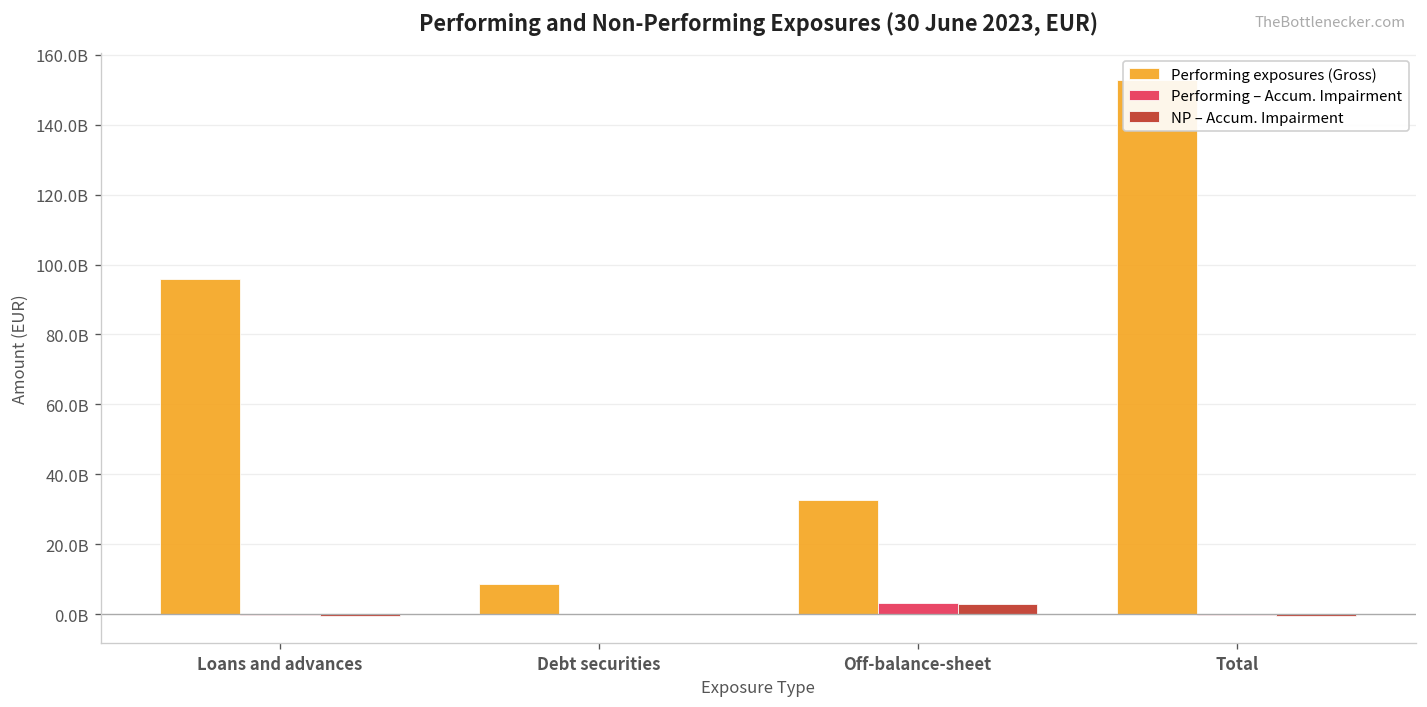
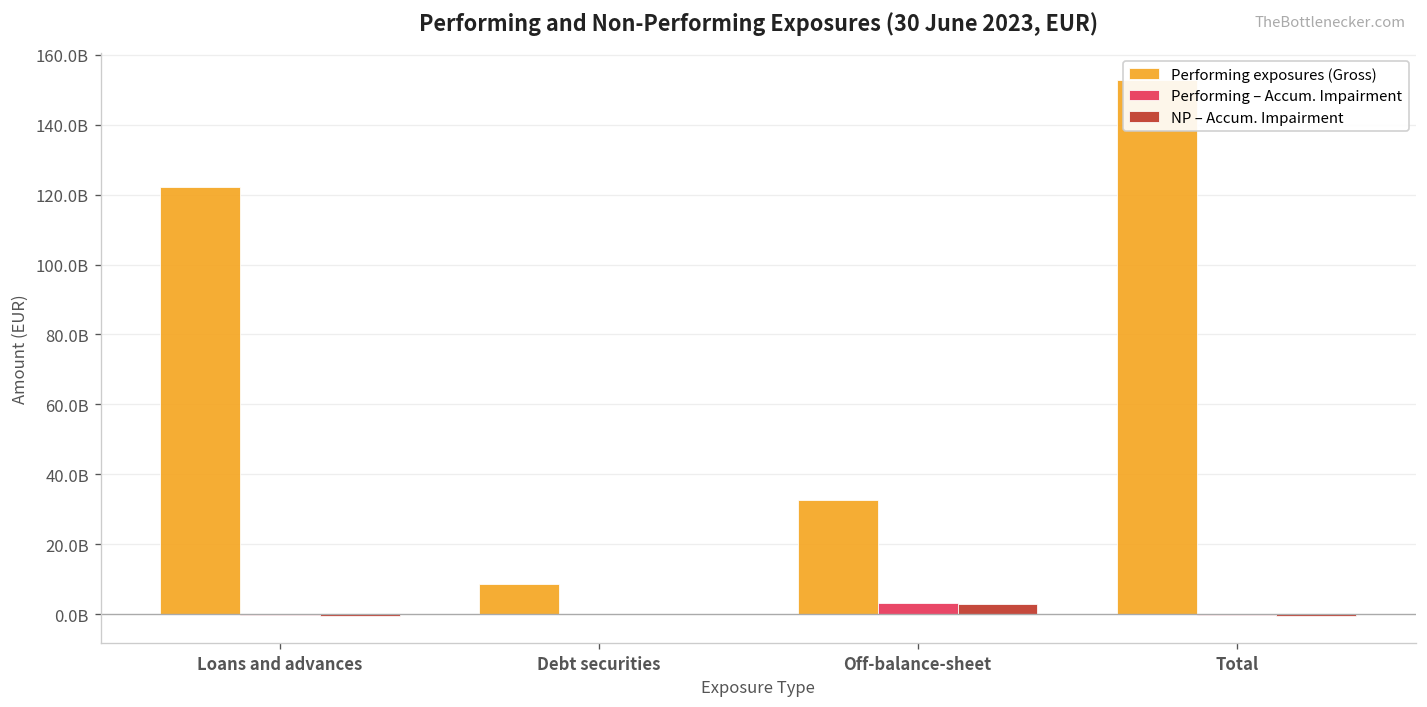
Performing exposures (Gross), Loans and advances: 96000000000 -> 122000000000
